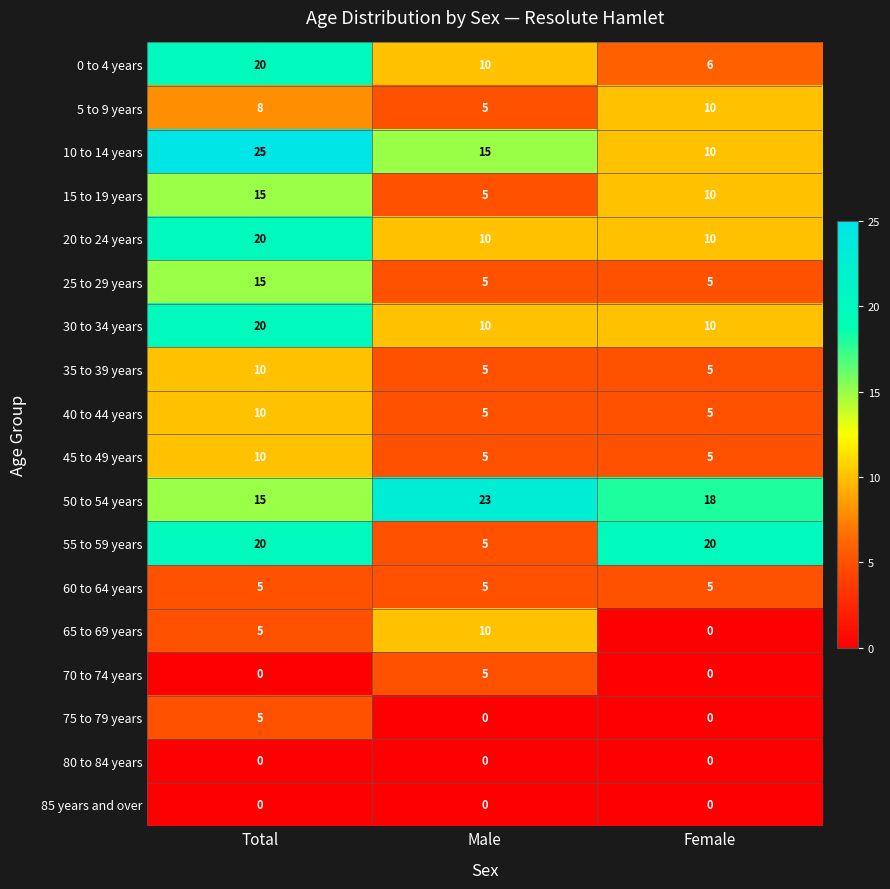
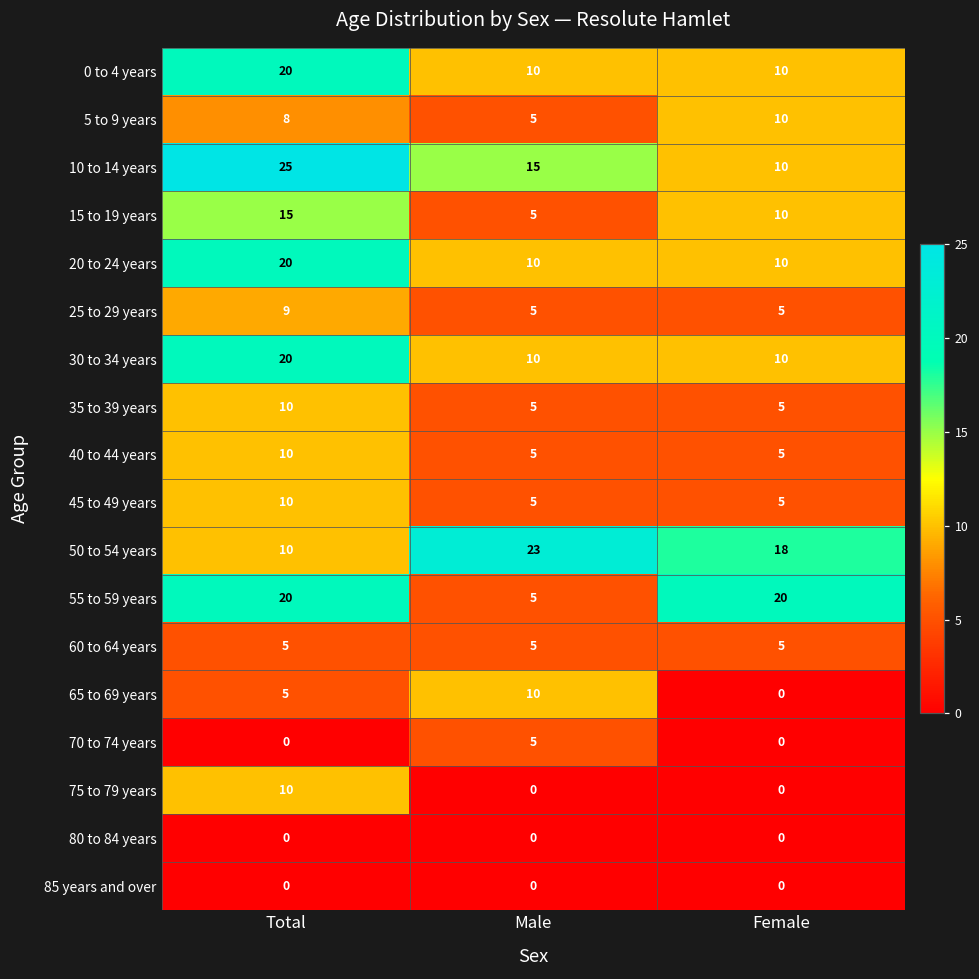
0 to 4 years, Female: 6 -> 10
25 to 29 years, Total: 15 -> 9
50 to 54 years, Total: 15 -> 10
75 to 79 years, Total: 5 -> 10
